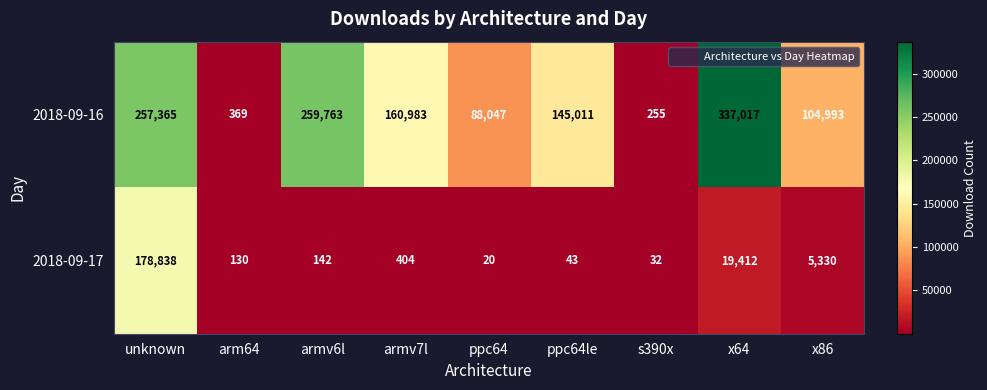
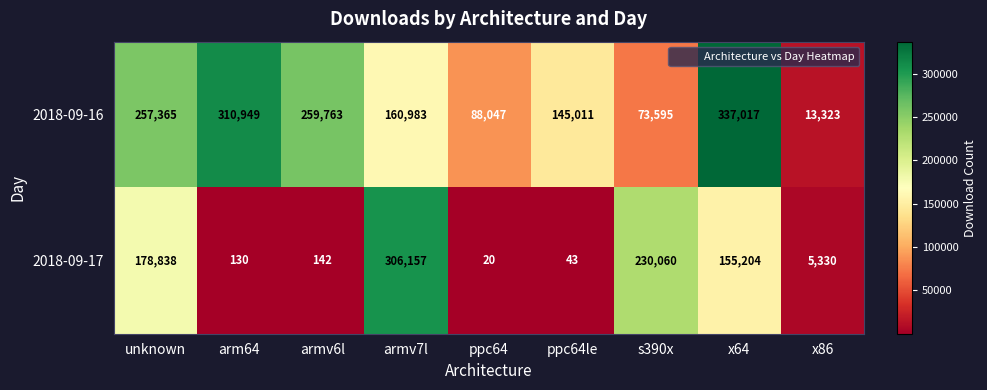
2018-09-16, arm64: 369 -> 310,949
2018-09-16, s390x: 255 -> 73,595
2018-09-16, x86: 104,993 -> 13,323
2018-09-17, armv7l: 404 -> 306,157
2018-09-17, s390x: 32 -> 230,060
2018-09-17, x64: 19,412 -> 155,204
